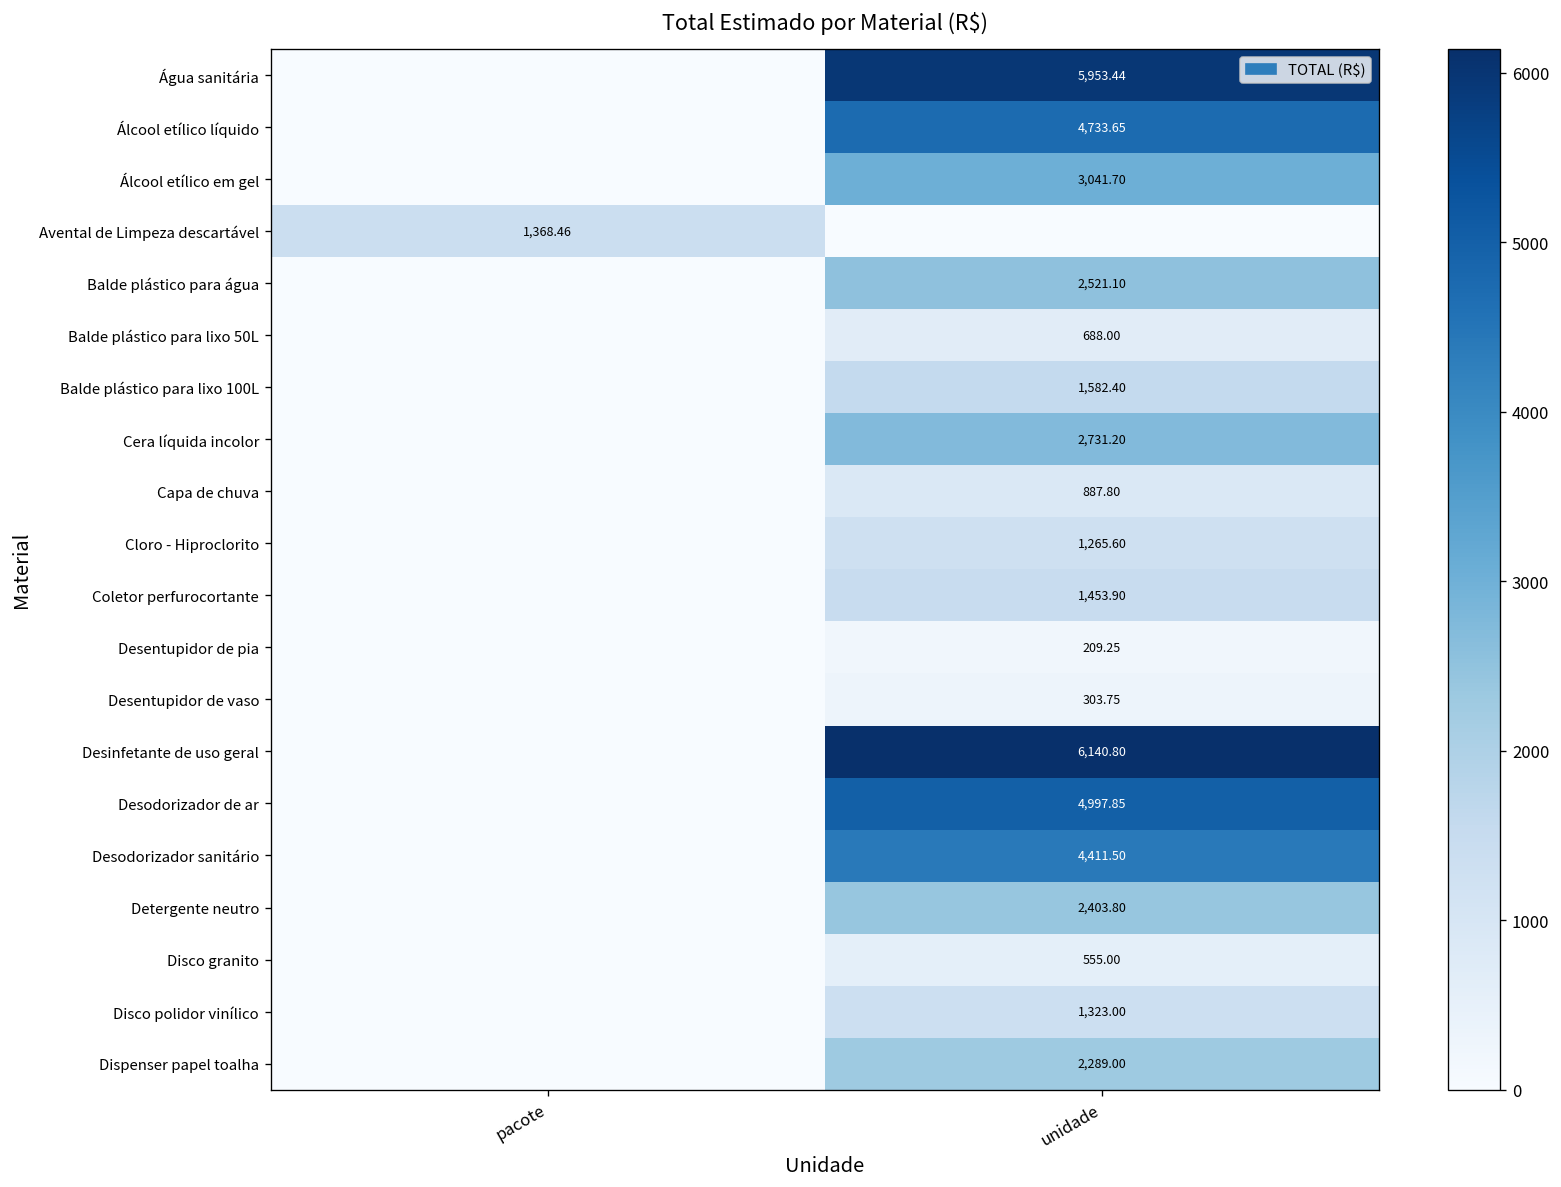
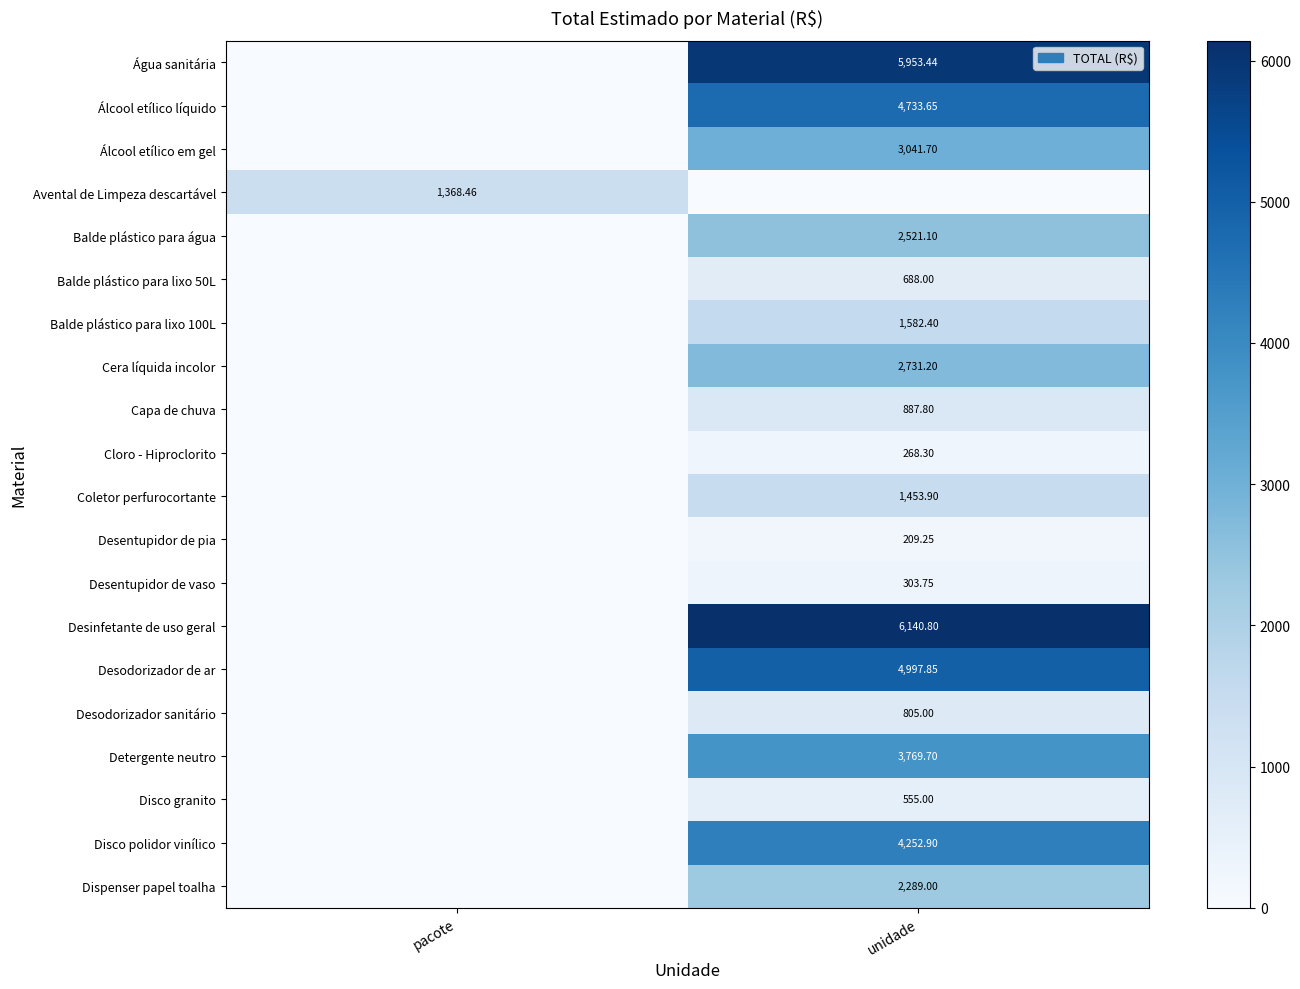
Cloro - Hiproclorito, unidade: 1,265.60 -> 268.30
Desodorizador sanitário, unidade: 4,411.50 -> 805.00
Detergente neutro, unidade: 2,403.80 -> 3,769.70
Disco polidor vinílico, unidade: 1,323.00 -> 4,252.90
